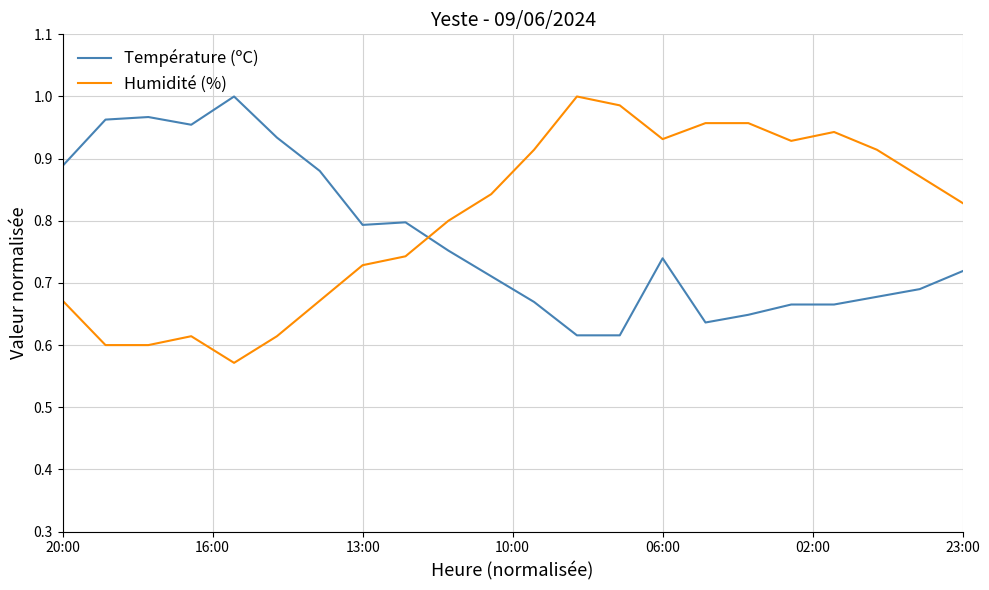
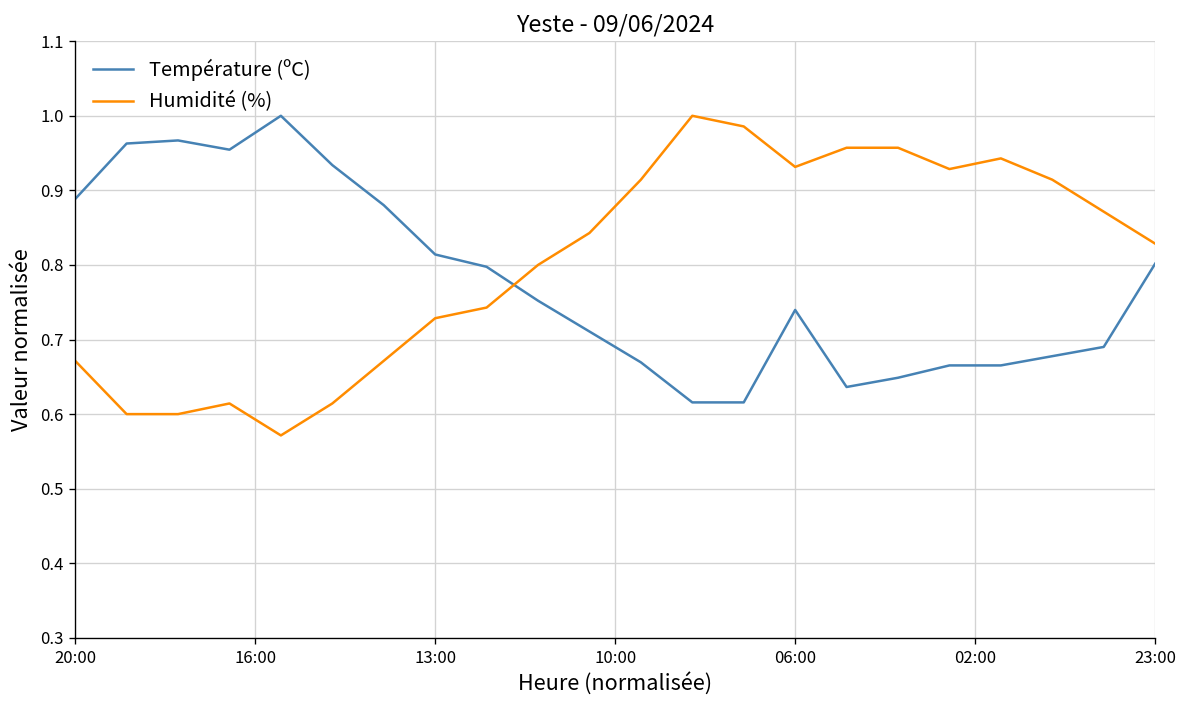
Température (ºC), 13:00: 0.79 -> 0.81
Température (ºC), 23:00: 0.72 -> 0.80
